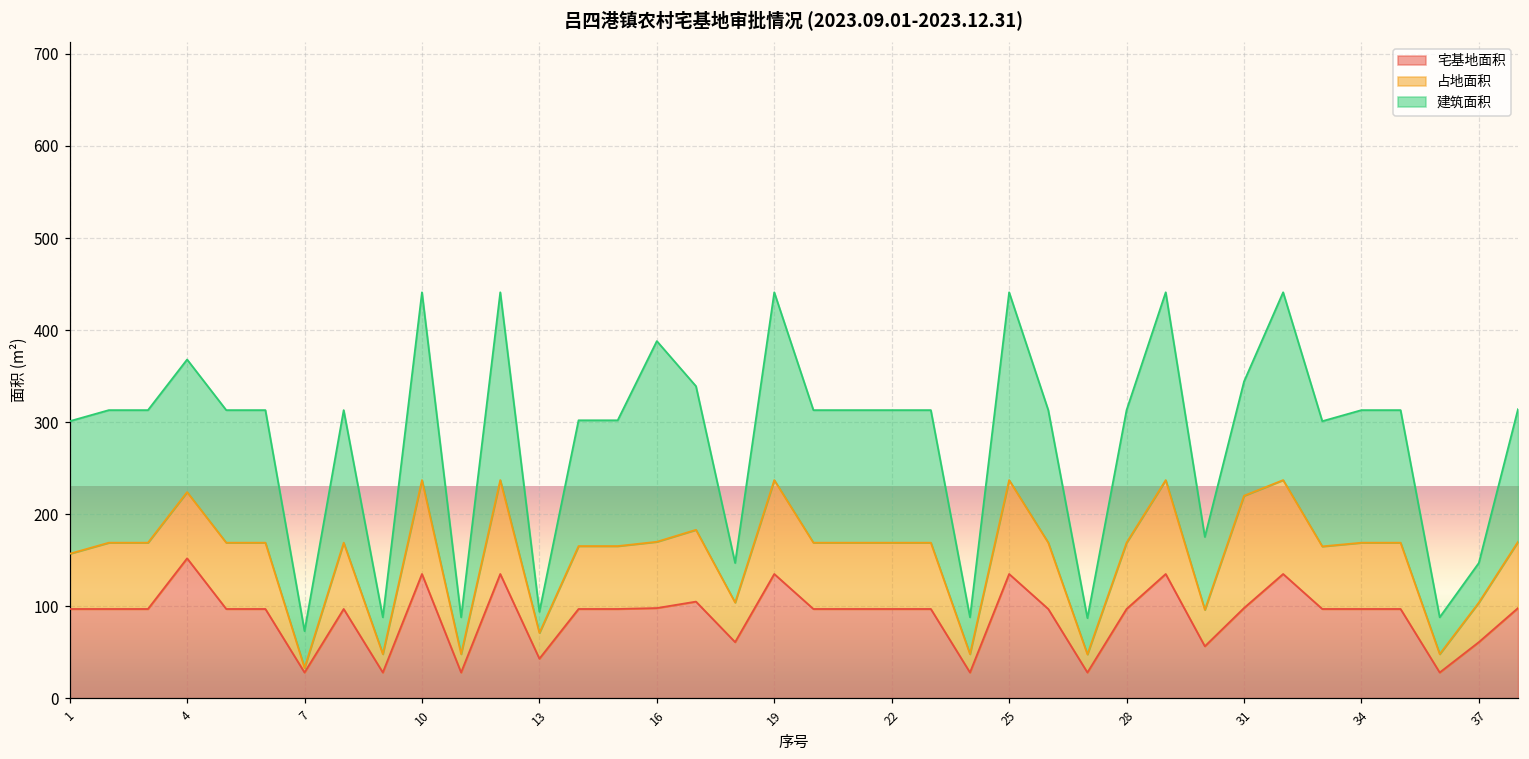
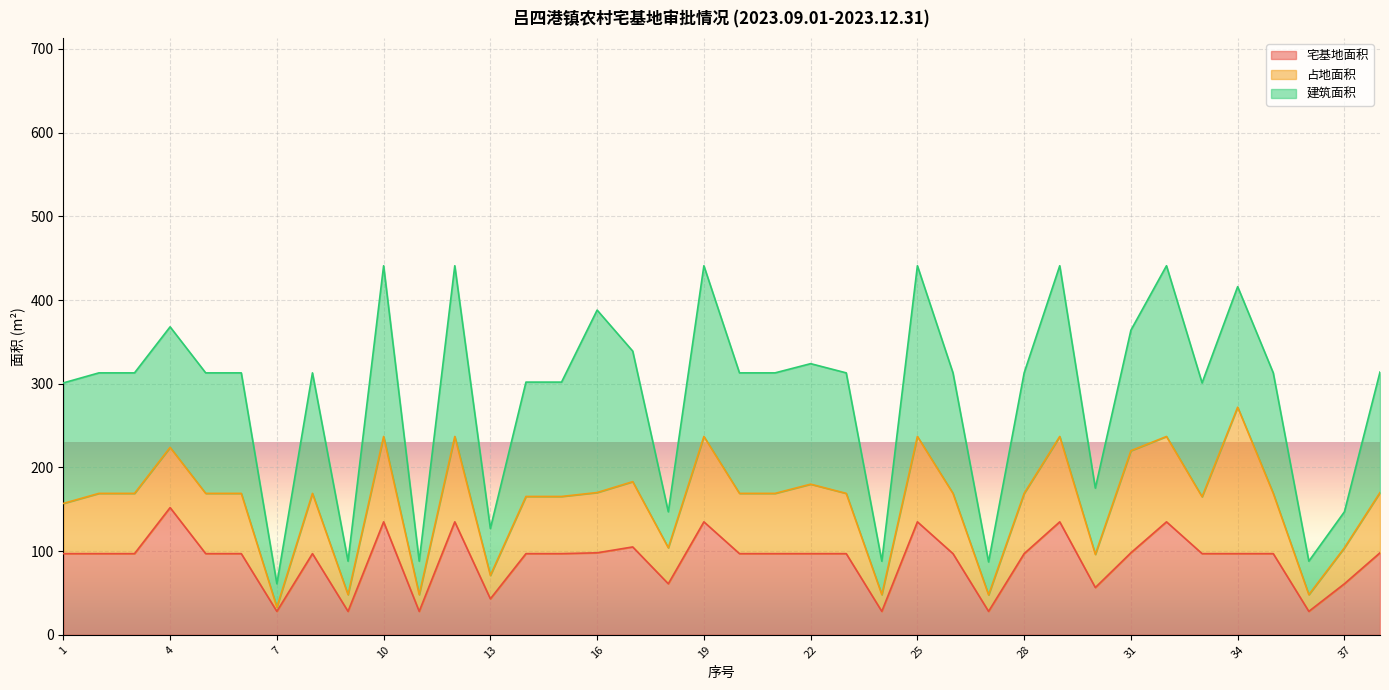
建筑面积, 7: 40 -> 30
建筑面积, 13: 20 -> 60
占地面积, 22: 70 -> 80
建筑面积, 31: 120 -> 140
占地面积, 34: 70 -> 180
